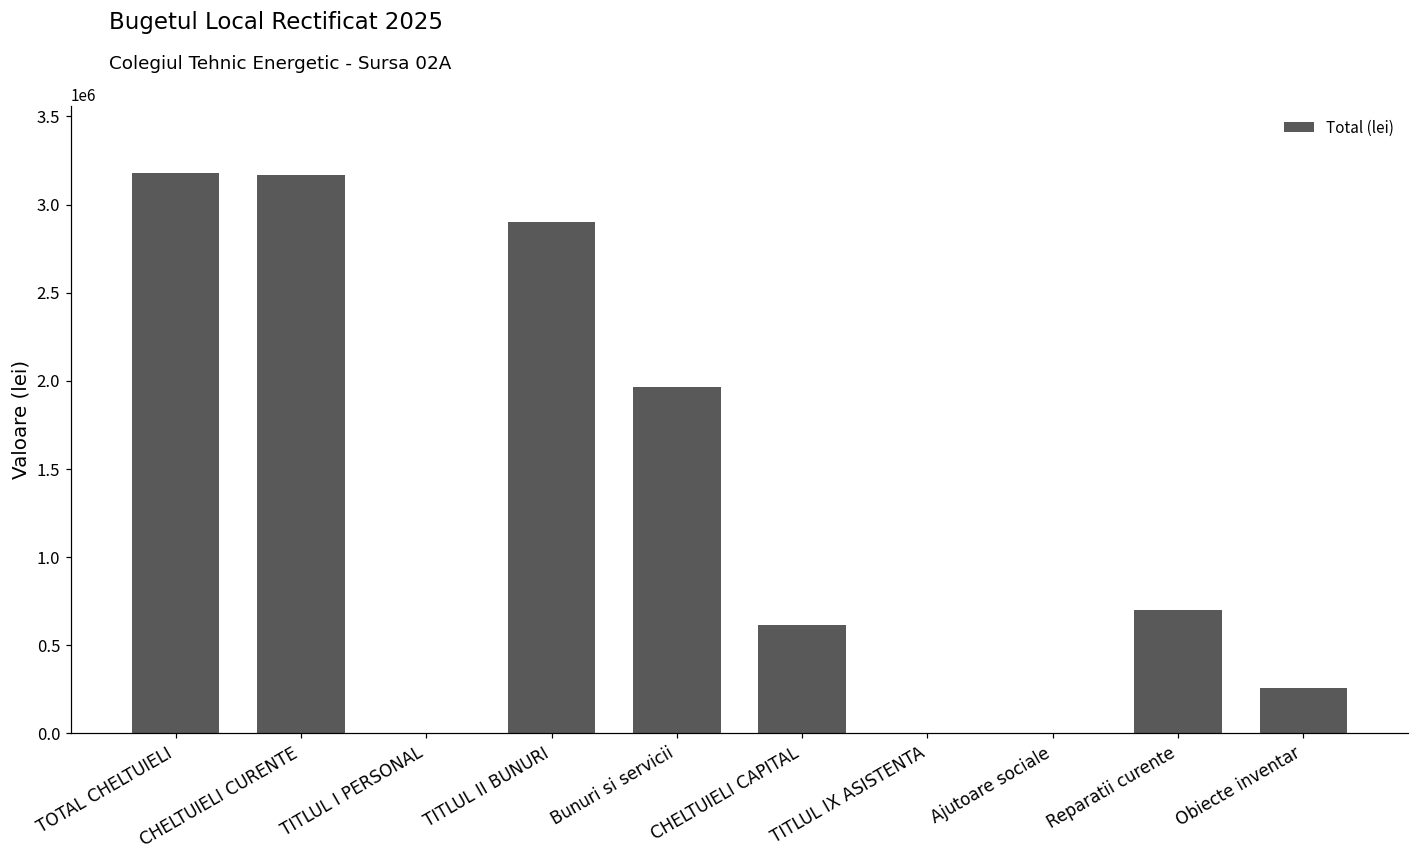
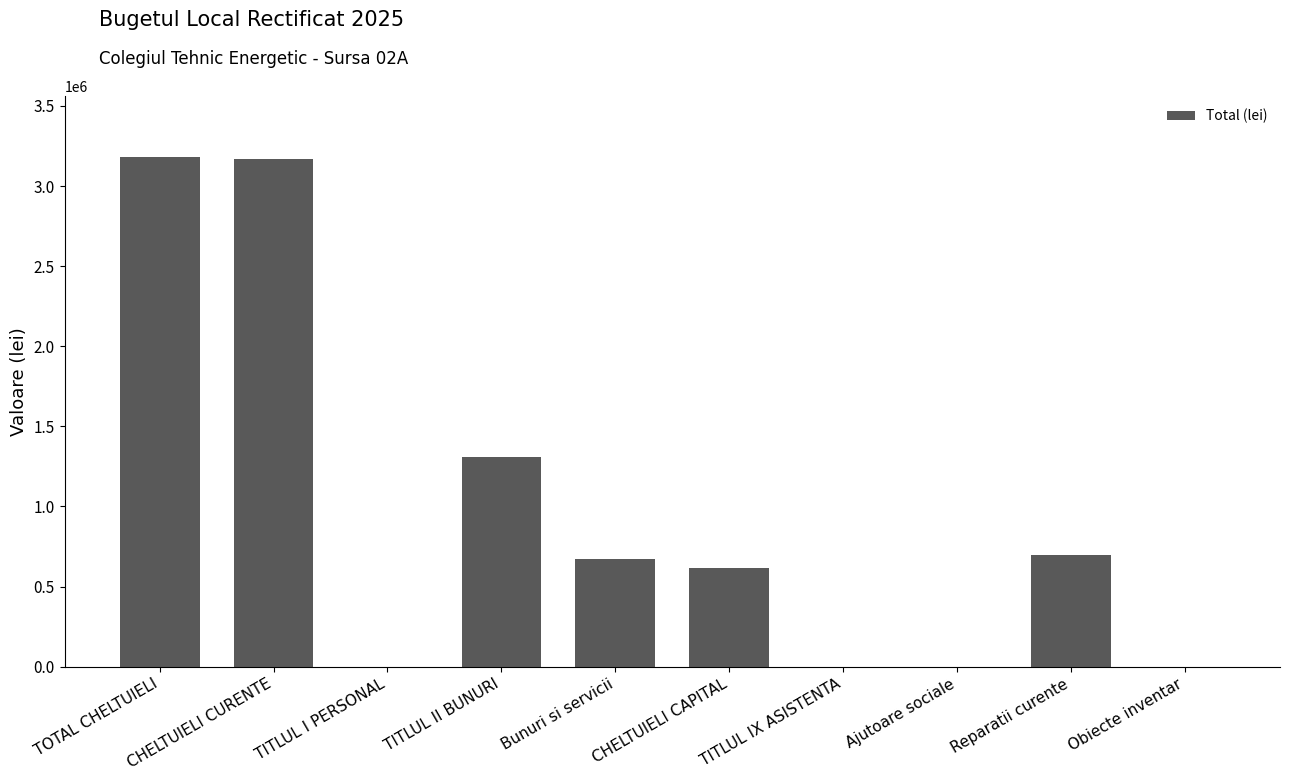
TITLUL II BUNURI: 2900000 -> 1310000
Bunuri si servicii: 1970000 -> 670000
Obiecte inventar: 250000 -> 0
